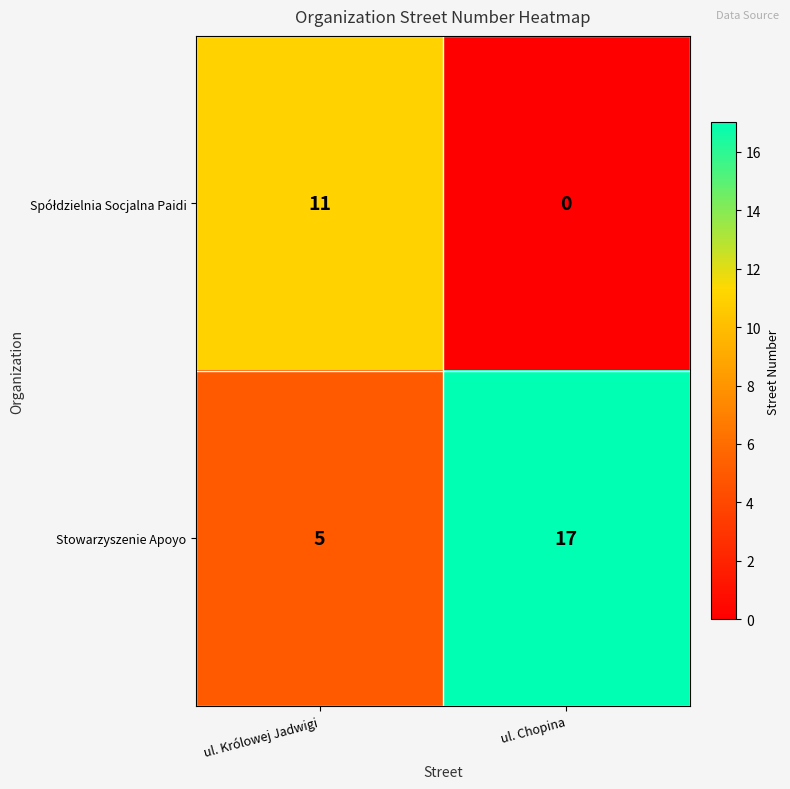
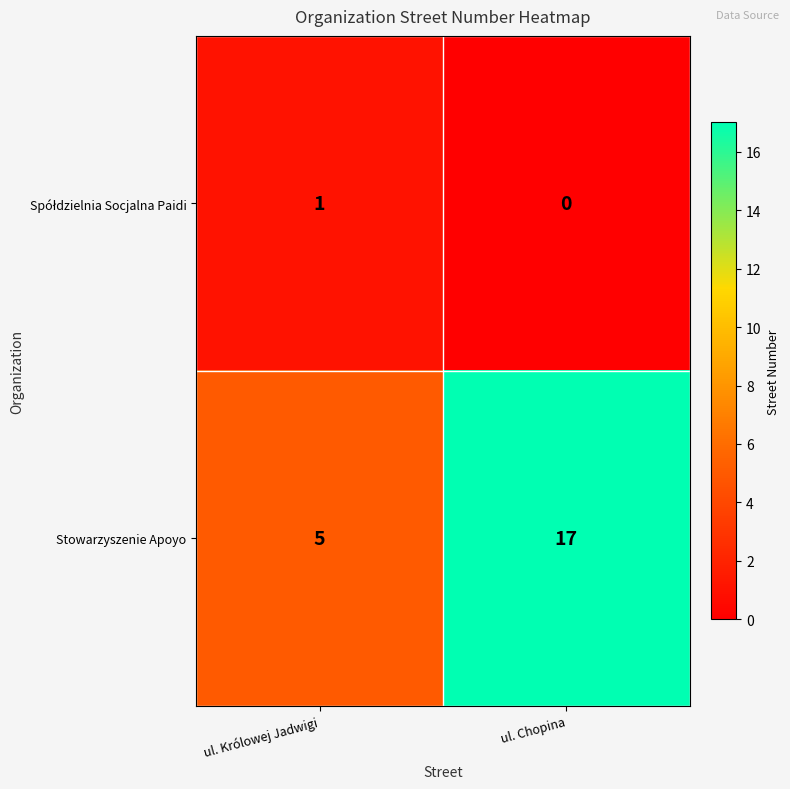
Spółdzielnia Socjalna Paidi, ul. Królowej Jadwigi: 11 -> 1
